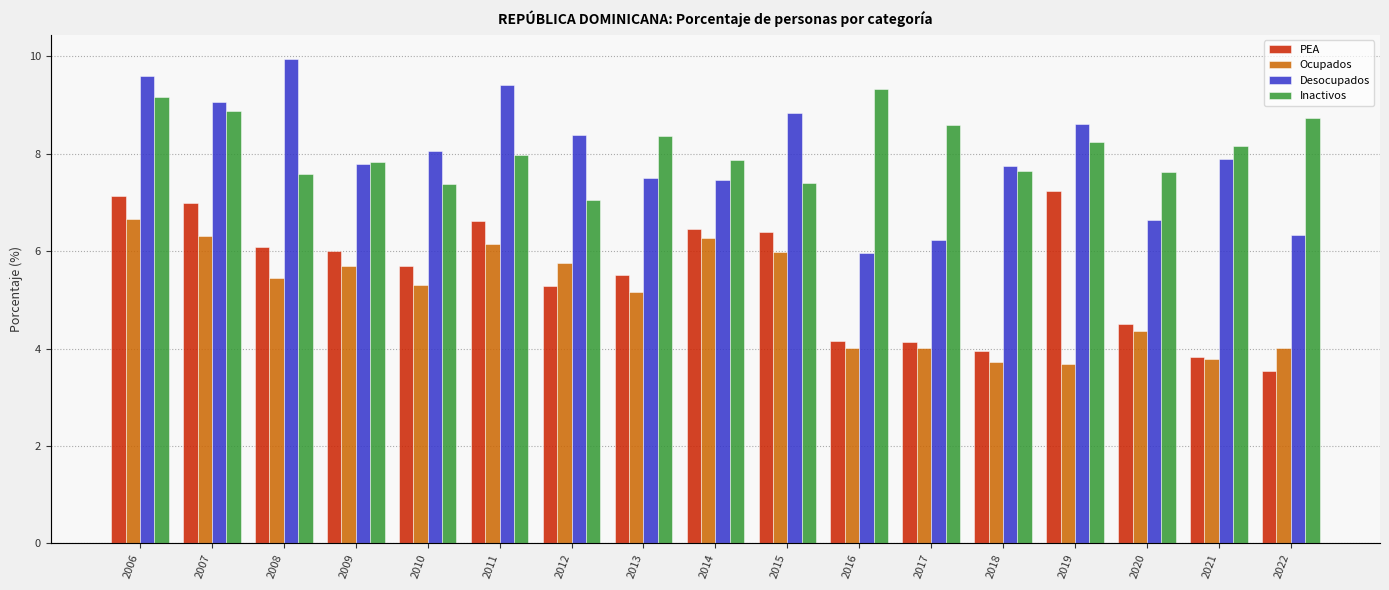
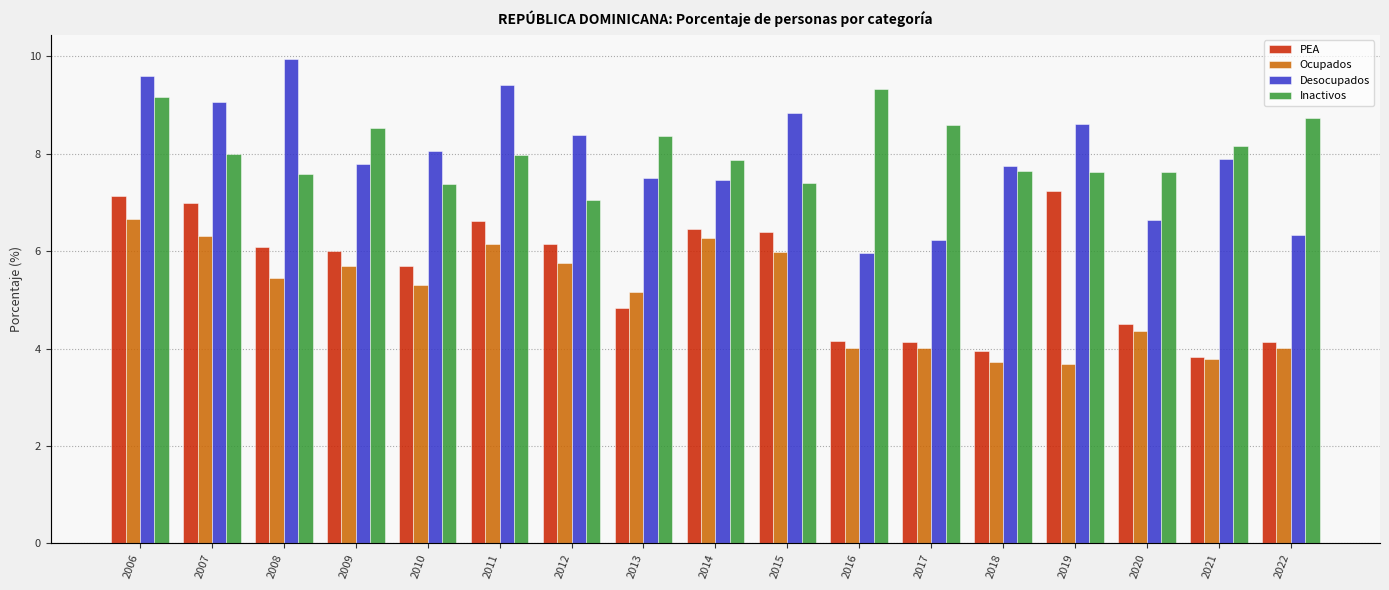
Inactivos, 2007: 8.9 -> 8.0
Inactivos, 2009: 7.8 -> 8.5
PEA, 2012: 5.3 -> 6.1
PEA, 2013: 5.5 -> 4.8
Inactivos, 2019: 8.2 -> 7.6
PEA, 2022: 3.5 -> 4.1
